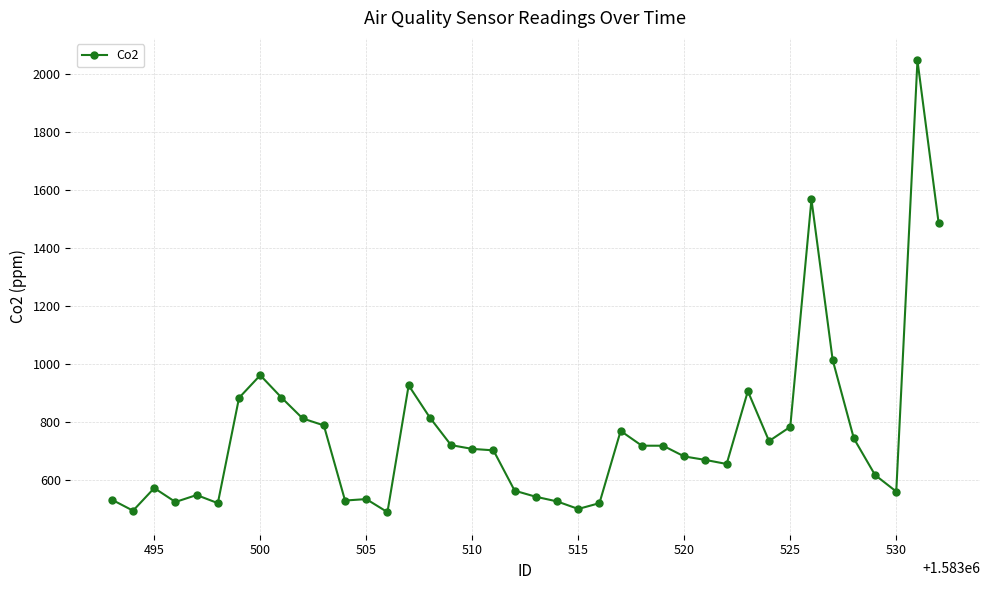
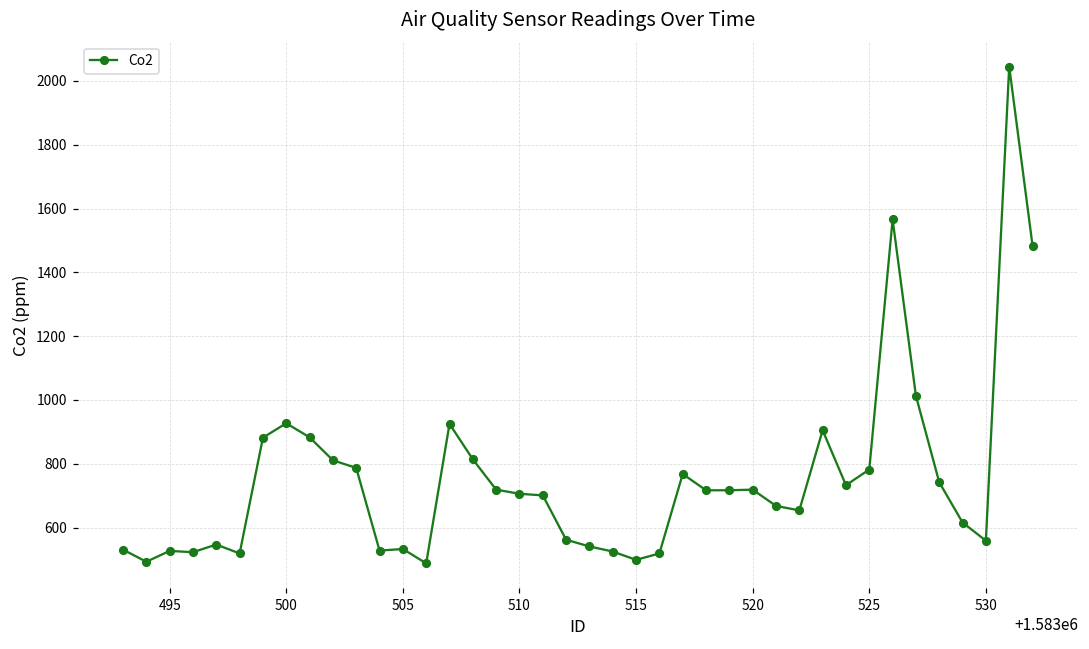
495: 570 -> 530
500: 960 -> 930
520: 680 -> 720
